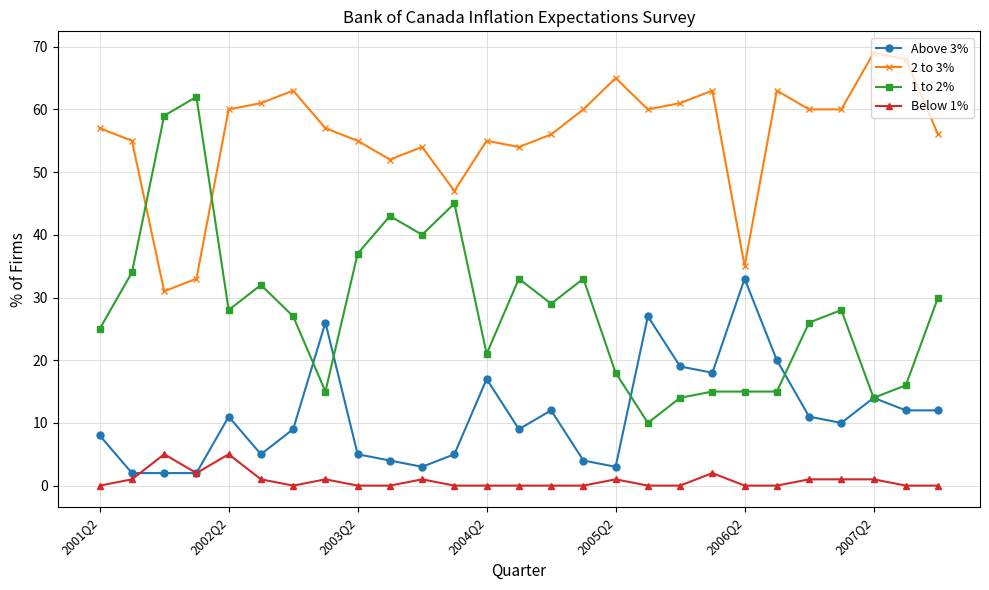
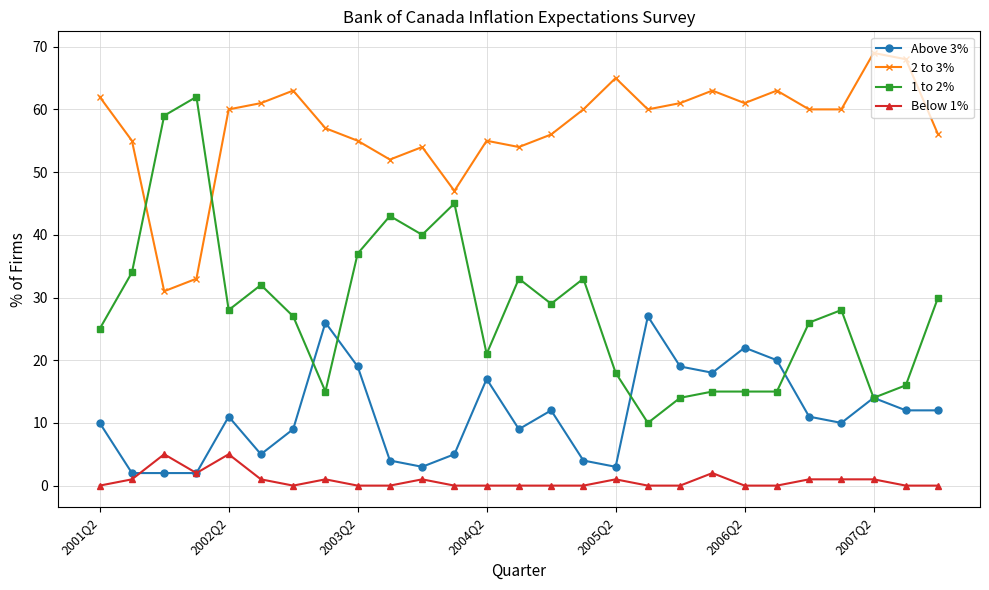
Above 3%, 2001Q2: 8 -> 10
2 to 3%, 2001Q2: 57 -> 62
Above 3%, 2003Q2: 5 -> 19
Above 3%, 2006Q2: 33 -> 22
2 to 3%, 2006Q2: 35 -> 61
